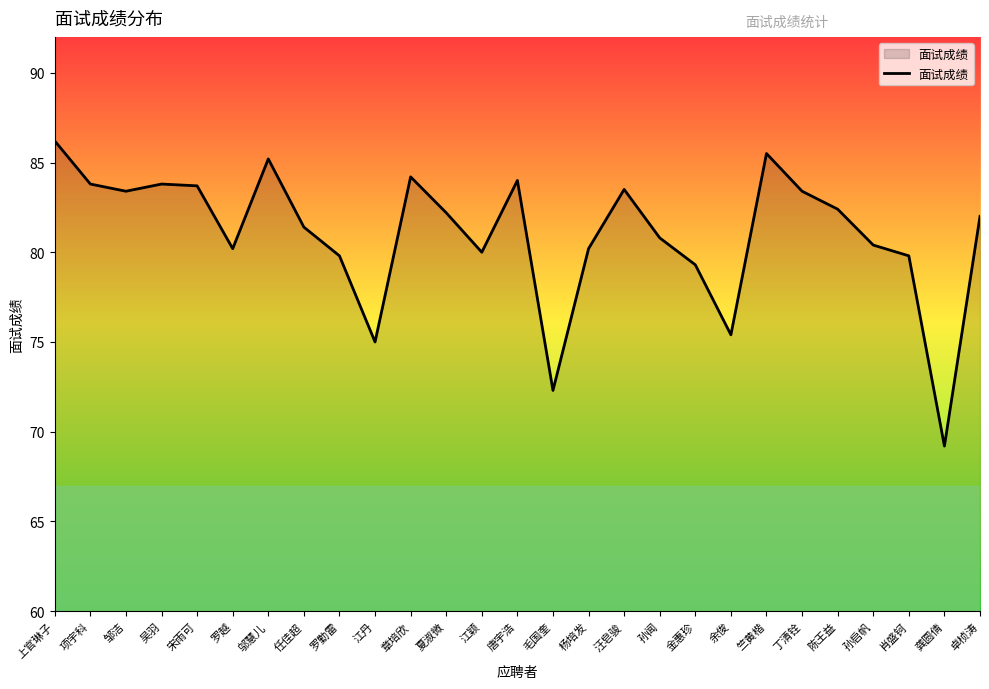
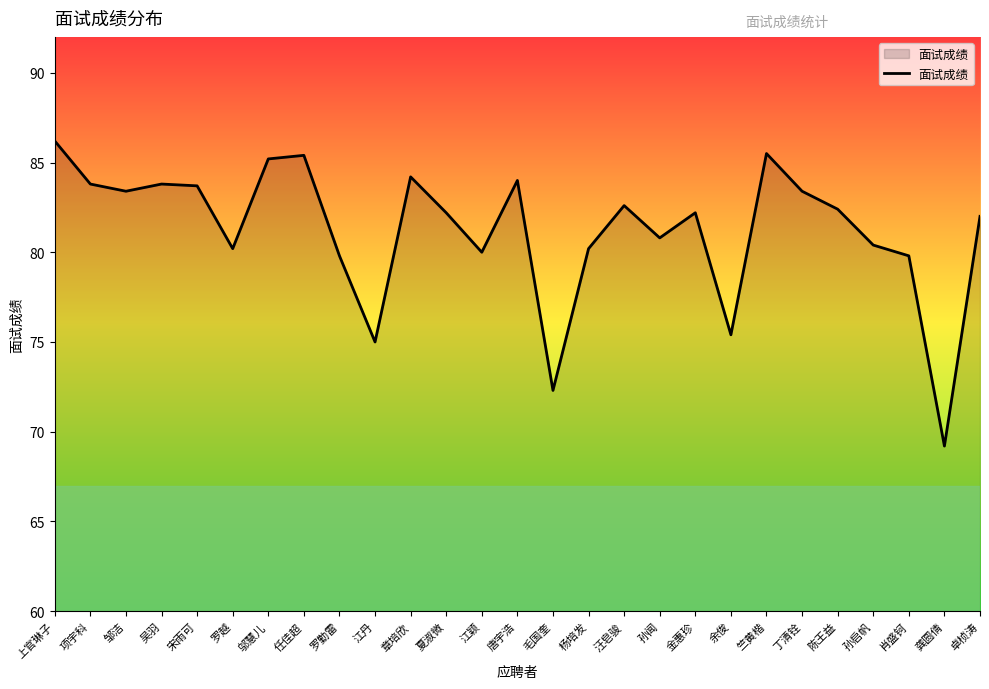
任佳超: 81.4 -> 85.4
汪皂骏: 83.5 -> 82.6
金惠珍: 79.3 -> 82.2
